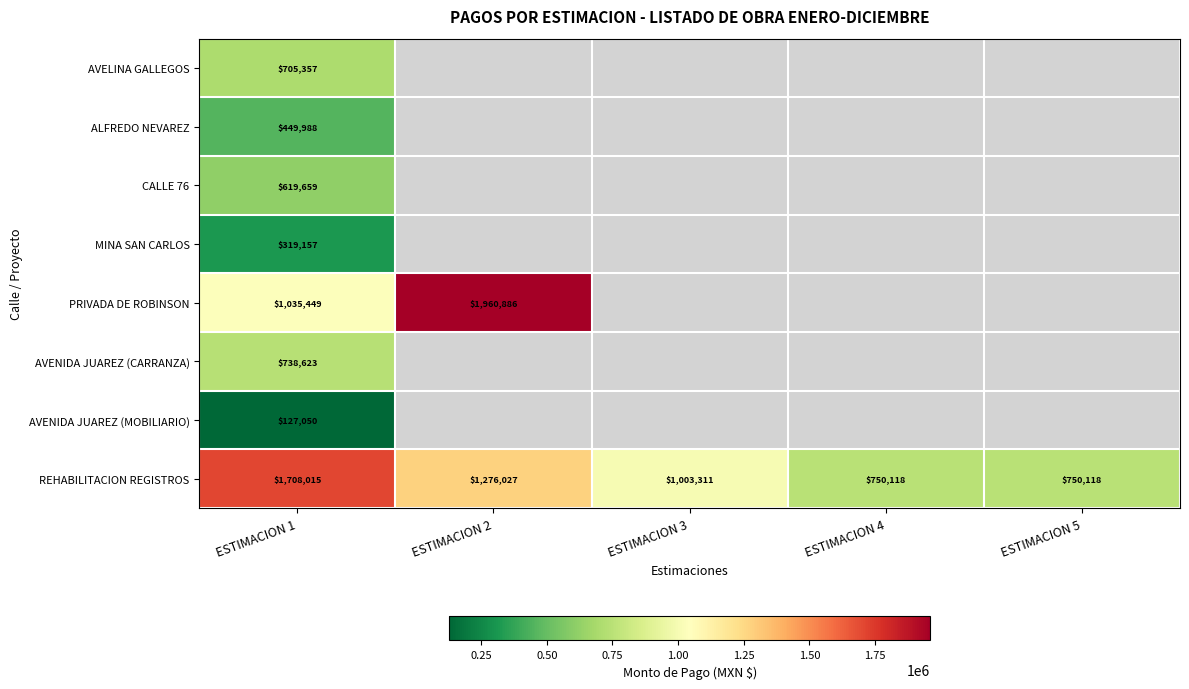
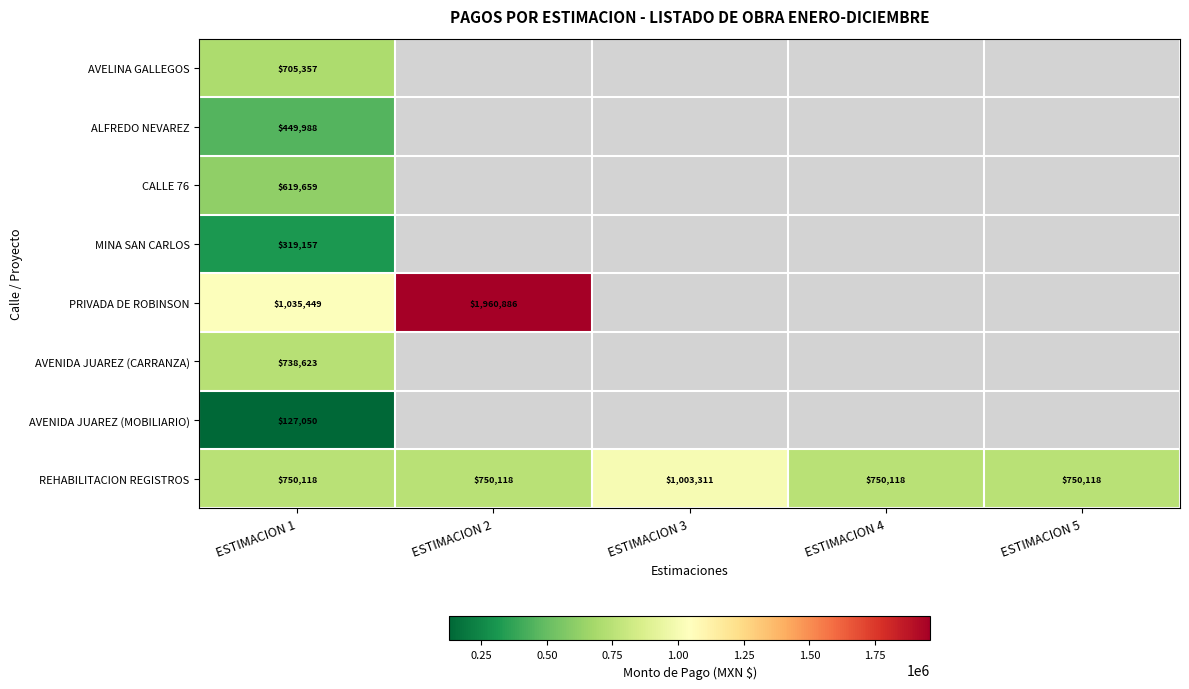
REHABILITACION REGISTROS, ESTIMACION 1: $1,708,015 -> $750,118
REHABILITACION REGISTROS, ESTIMACION 2: $1,276,027 -> $750,118
